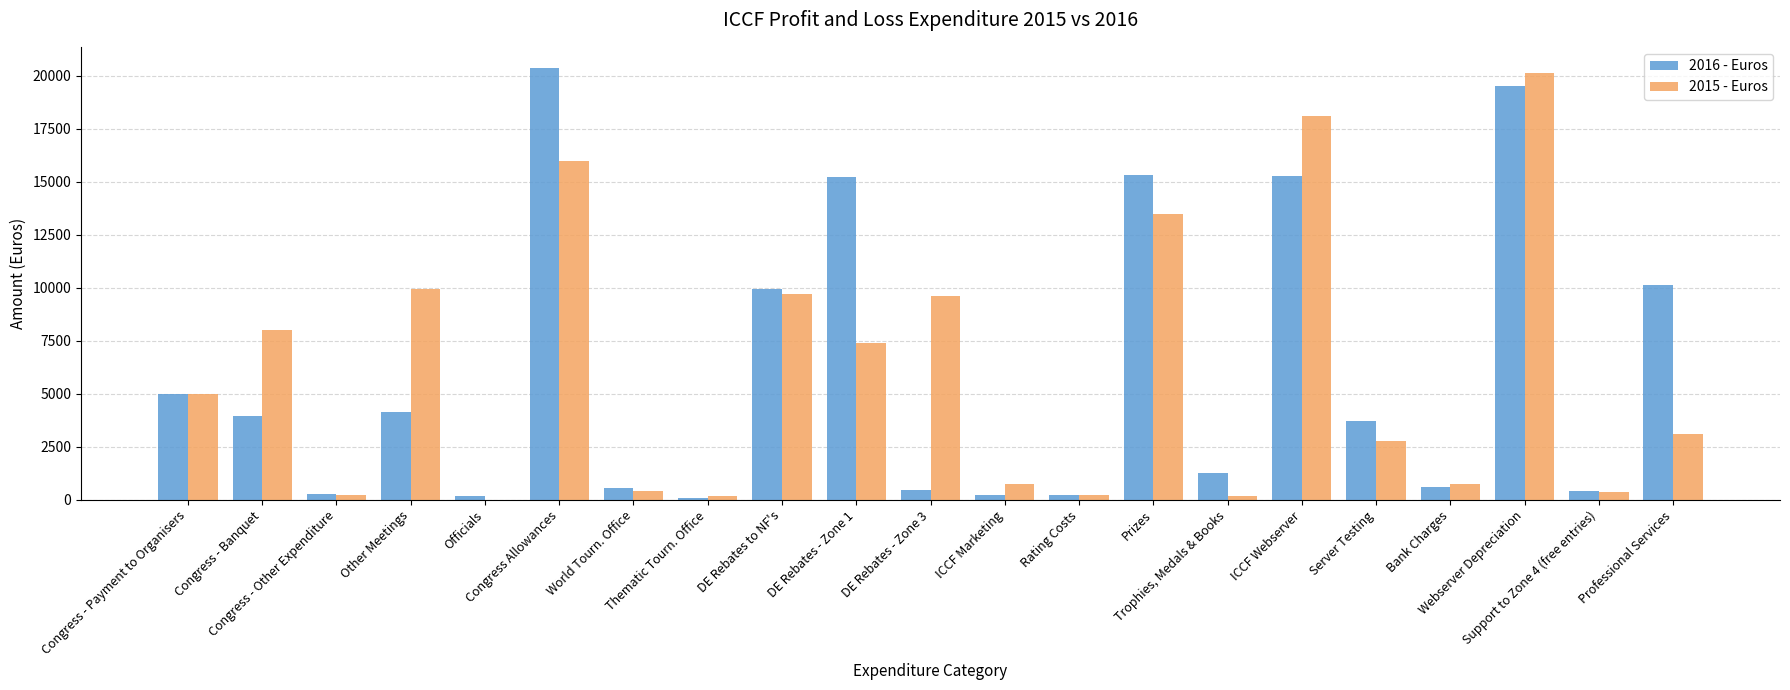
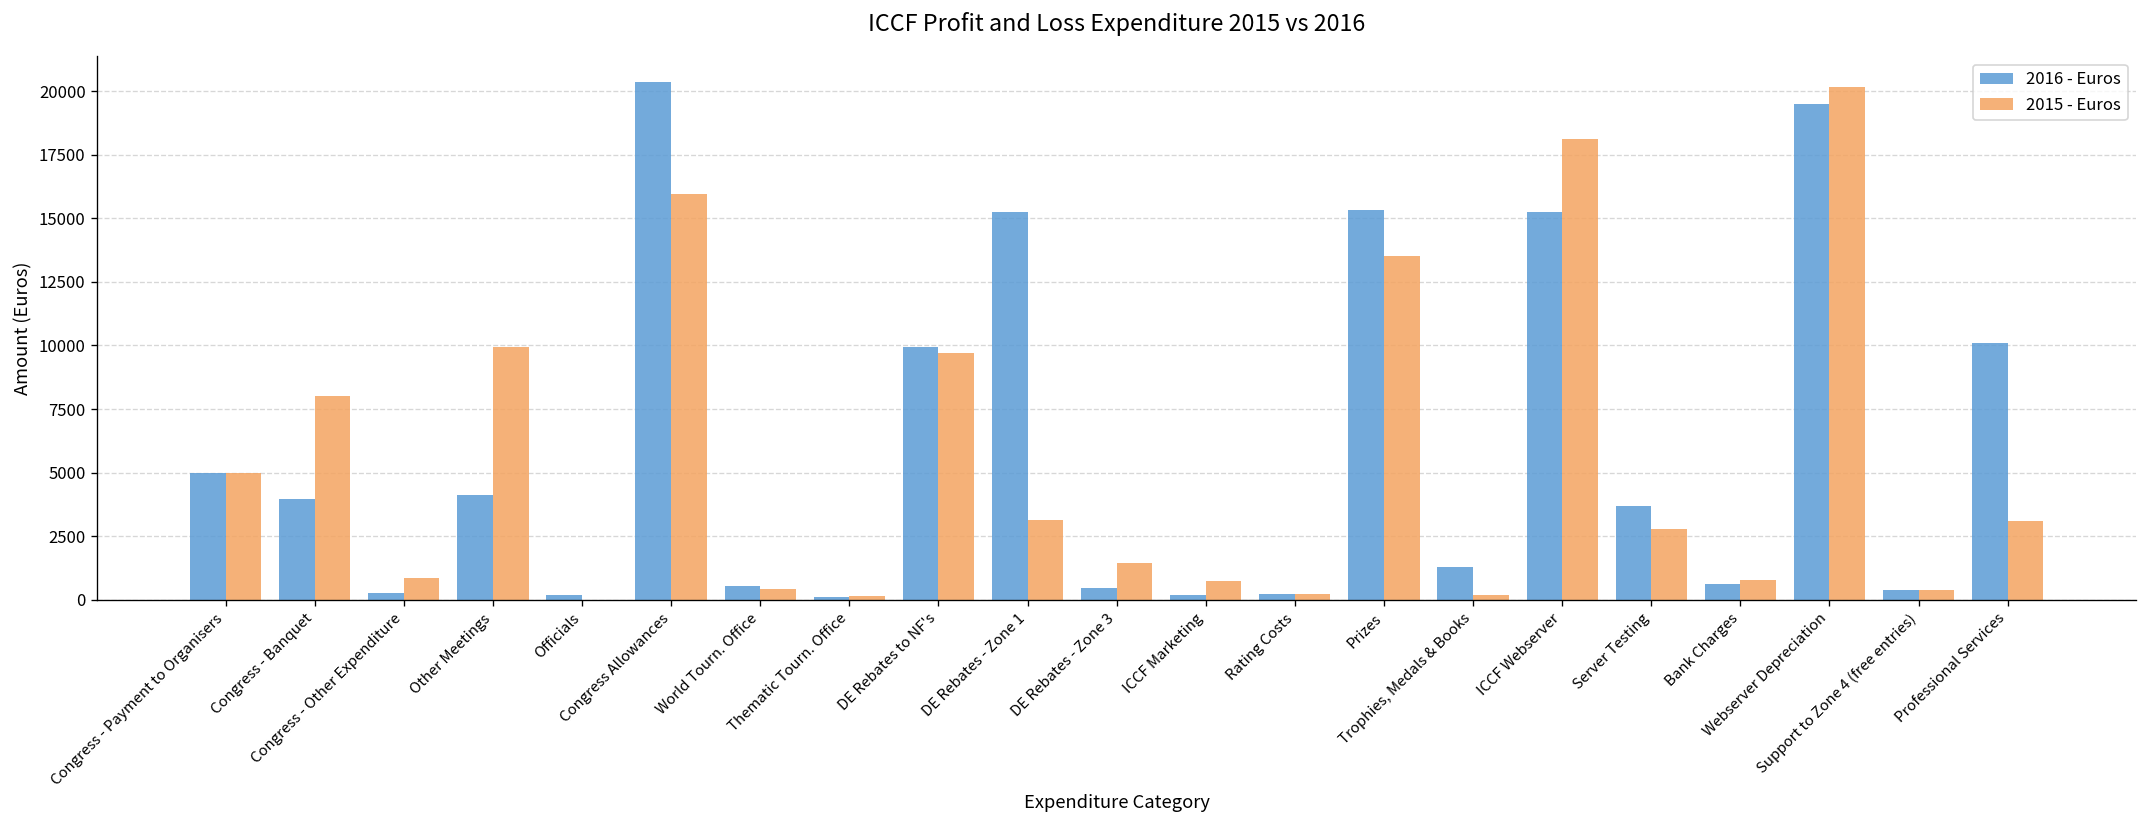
2015 - Euros, Congress - Other Expenditure: 200 -> 900
2015 - Euros, DE Rebates - Zone 1: 7400 -> 3100
2015 - Euros, DE Rebates - Zone 3: 9600 -> 1500
